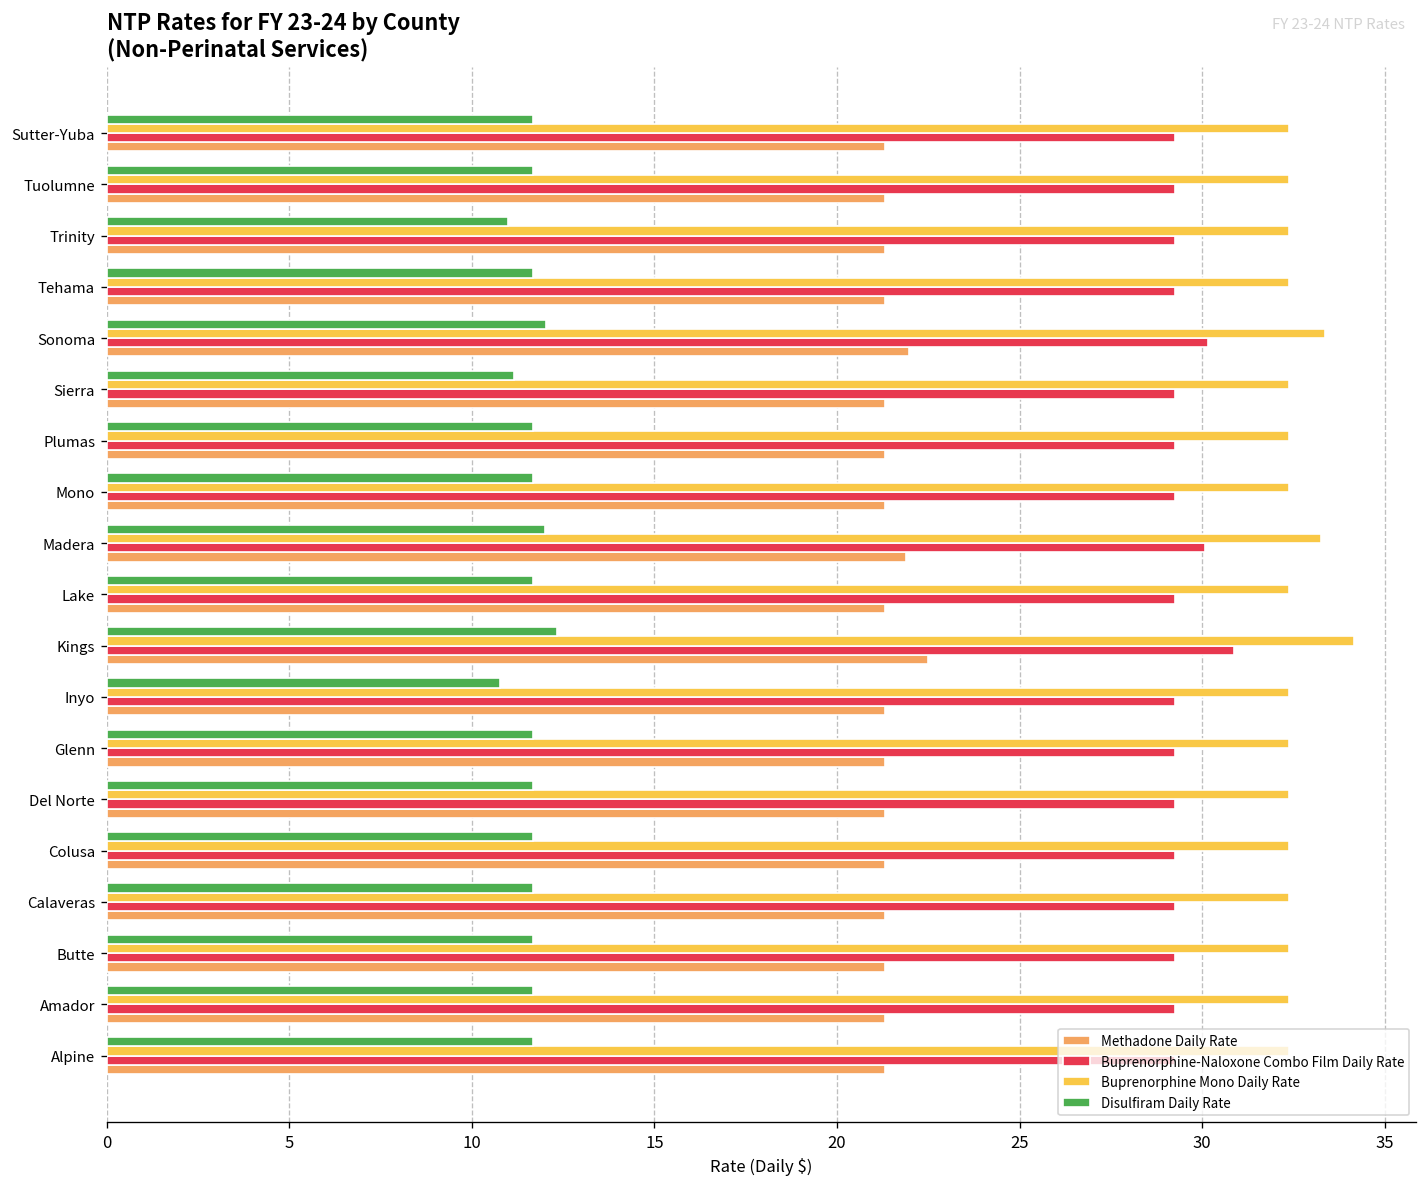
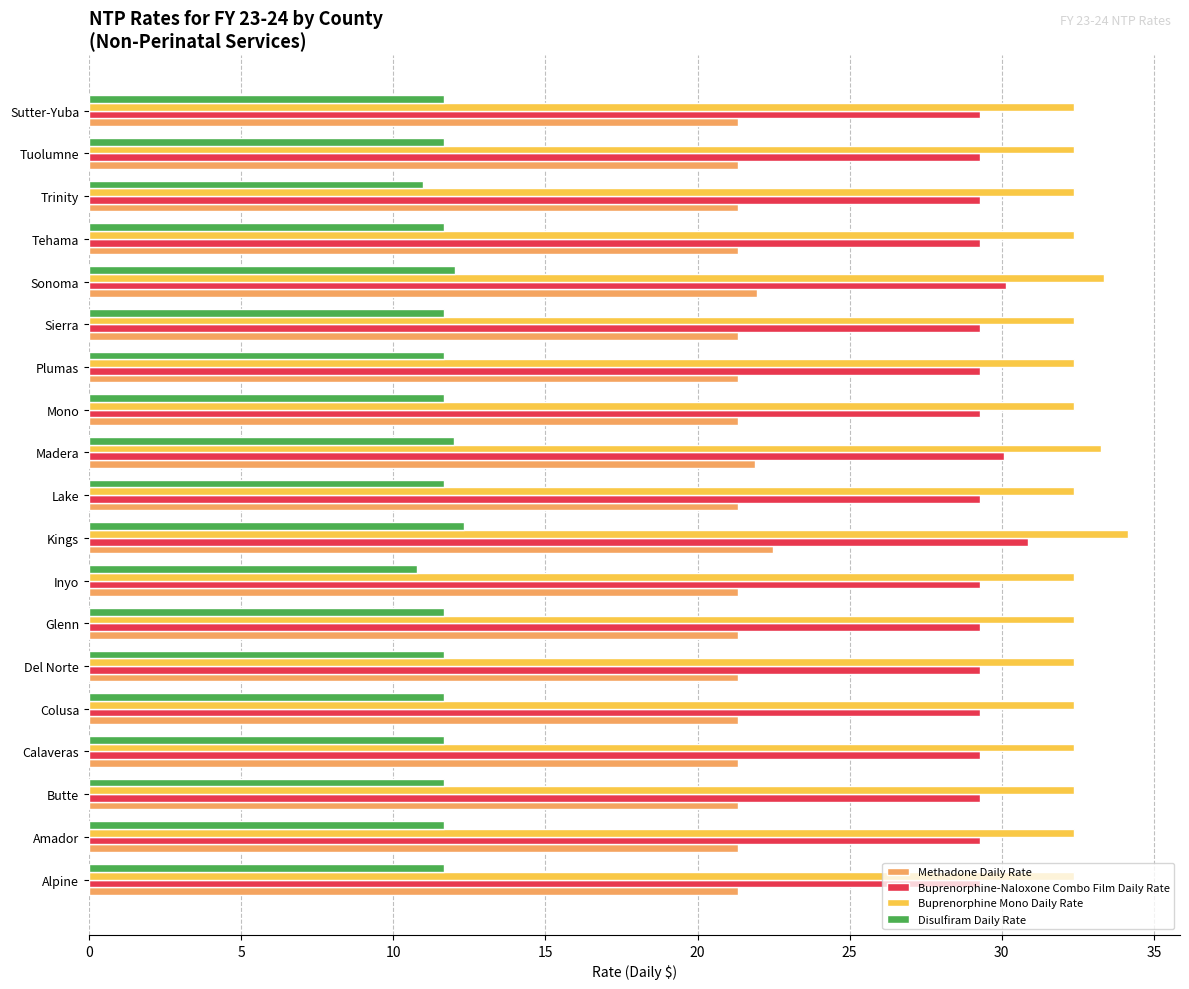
Disulfiram Daily Rate, Sierra: 11.2 -> 11.7
